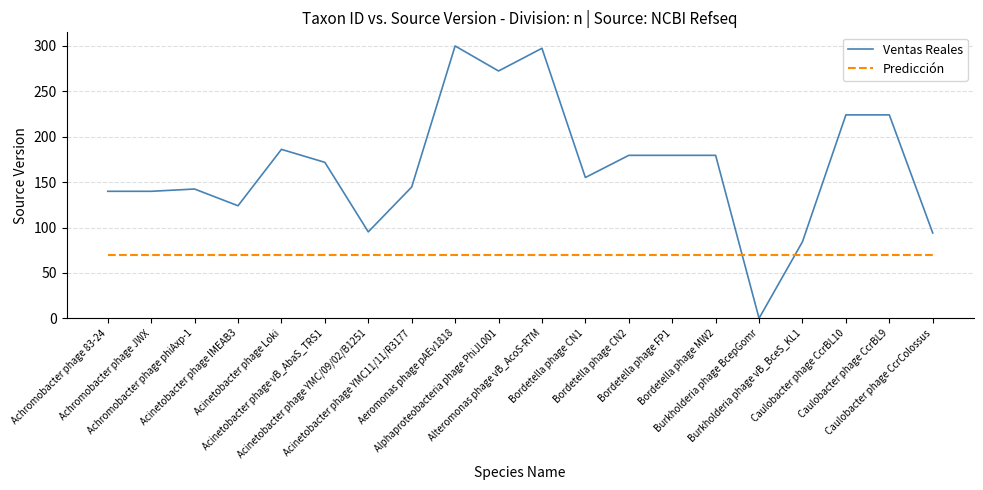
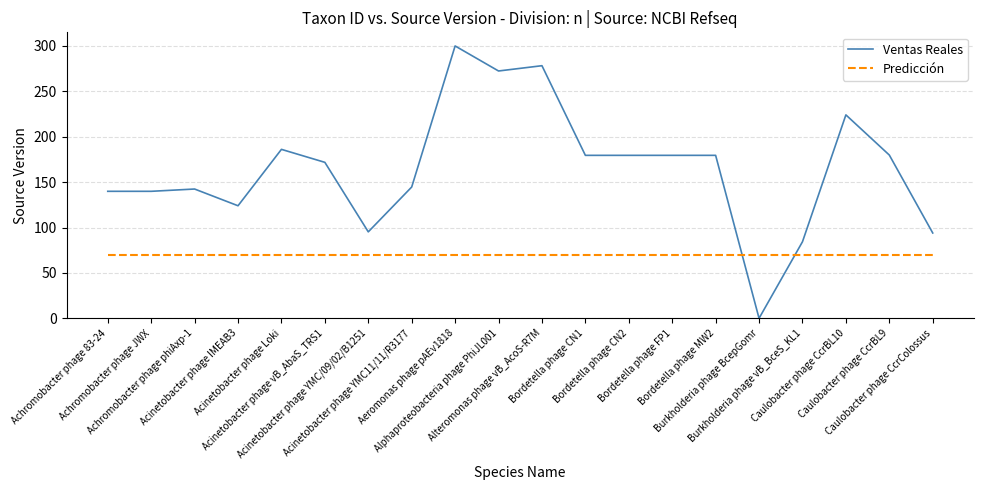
Ventas Reales, Alteromonas phage vB_AcoS-R7M: 300 -> 280
Ventas Reales, Bordetella phage CN1: 160 -> 180
Ventas Reales, Caulobacter phage CcrBL9: 220 -> 180
